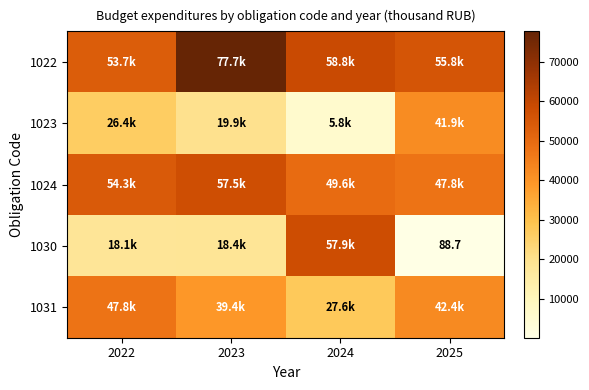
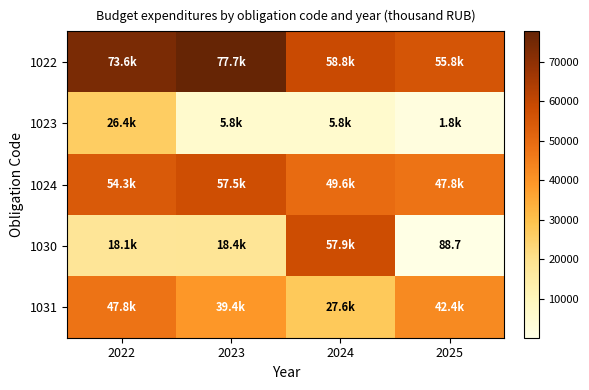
1022, 2022: 53.7k -> 73.6k
1023, 2023: 19.9k -> 5.8k
1023, 2025: 41.9k -> 1.8k
